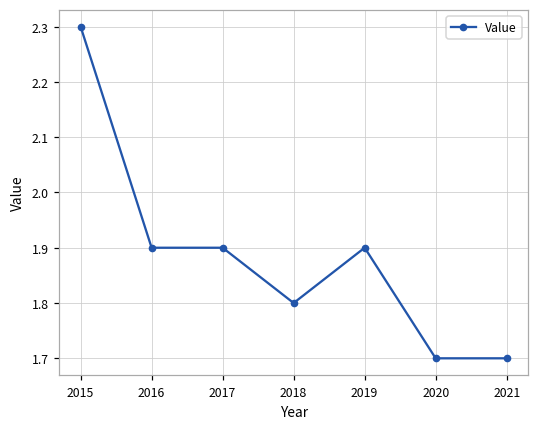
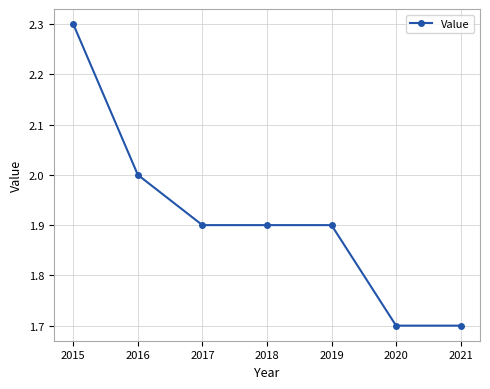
2016: 1.9 -> 2.0
2018: 1.8 -> 1.9
